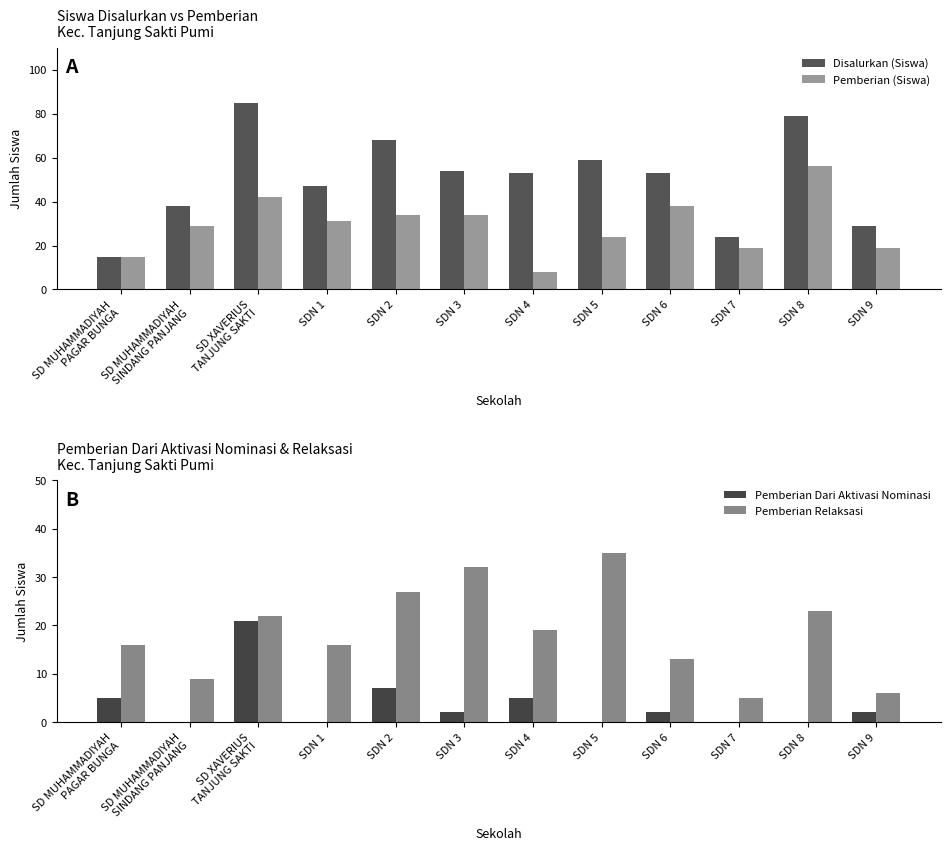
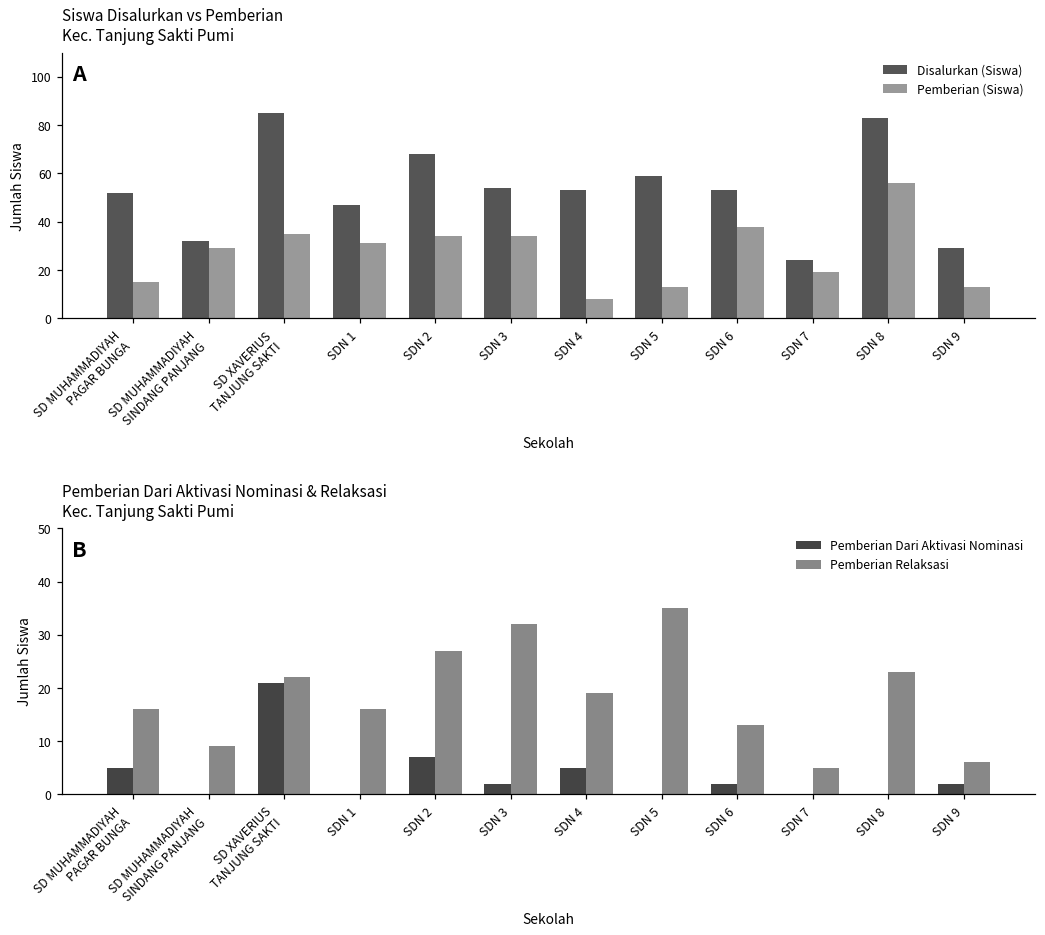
Siswa Disalurkan vs Pemberian Kec. Tanjung Sakti Pumi, Disalurkan (Siswa), SD MUHAMMADIYAH PAGAR BUNGA: 15 -> 52
Siswa Disalurkan vs Pemberian Kec. Tanjung Sakti Pumi, Disalurkan (Siswa), SD MUHAMMADIYAH SINDANG PANJANG: 38 -> 32
Siswa Disalurkan vs Pemberian Kec. Tanjung Sakti Pumi, Pemberian (Siswa), SD XAVERIUS TANJUNG SAKTI: 42 -> 35
Siswa Disalurkan vs Pemberian Kec. Tanjung Sakti Pumi, Pemberian (Siswa), SDN 5: 24 -> 13
Siswa Disalurkan vs Pemberian Kec. Tanjung Sakti Pumi, Disalurkan (Siswa), SDN 8: 79 -> 83
Siswa Disalurkan vs Pemberian Kec. Tanjung Sakti Pumi, Pemberian (Siswa), SDN 9: 19 -> 13
